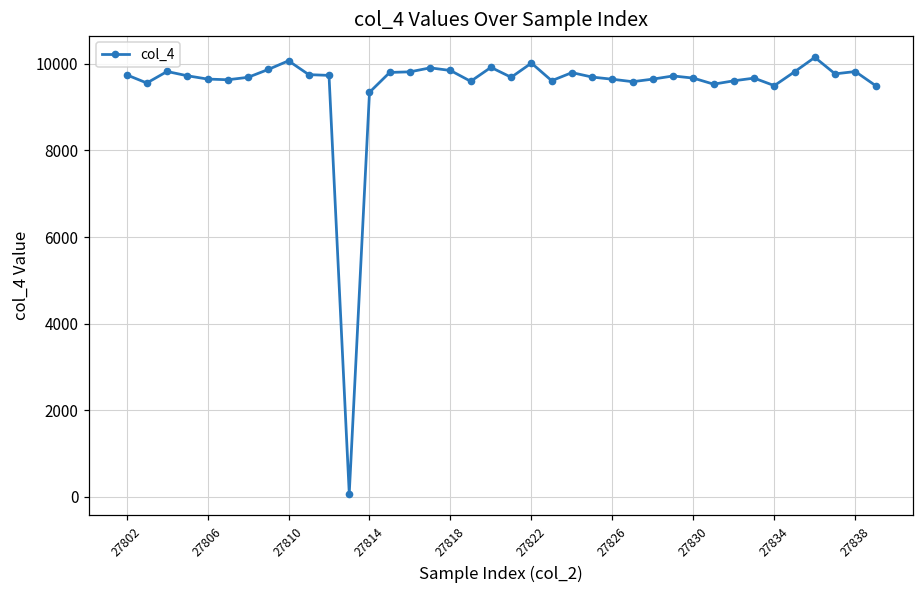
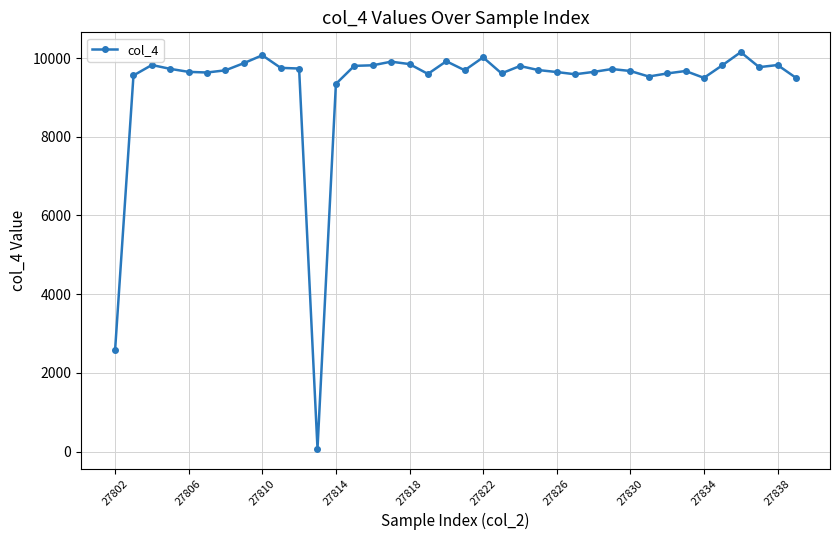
27802: 9700 -> 2600
